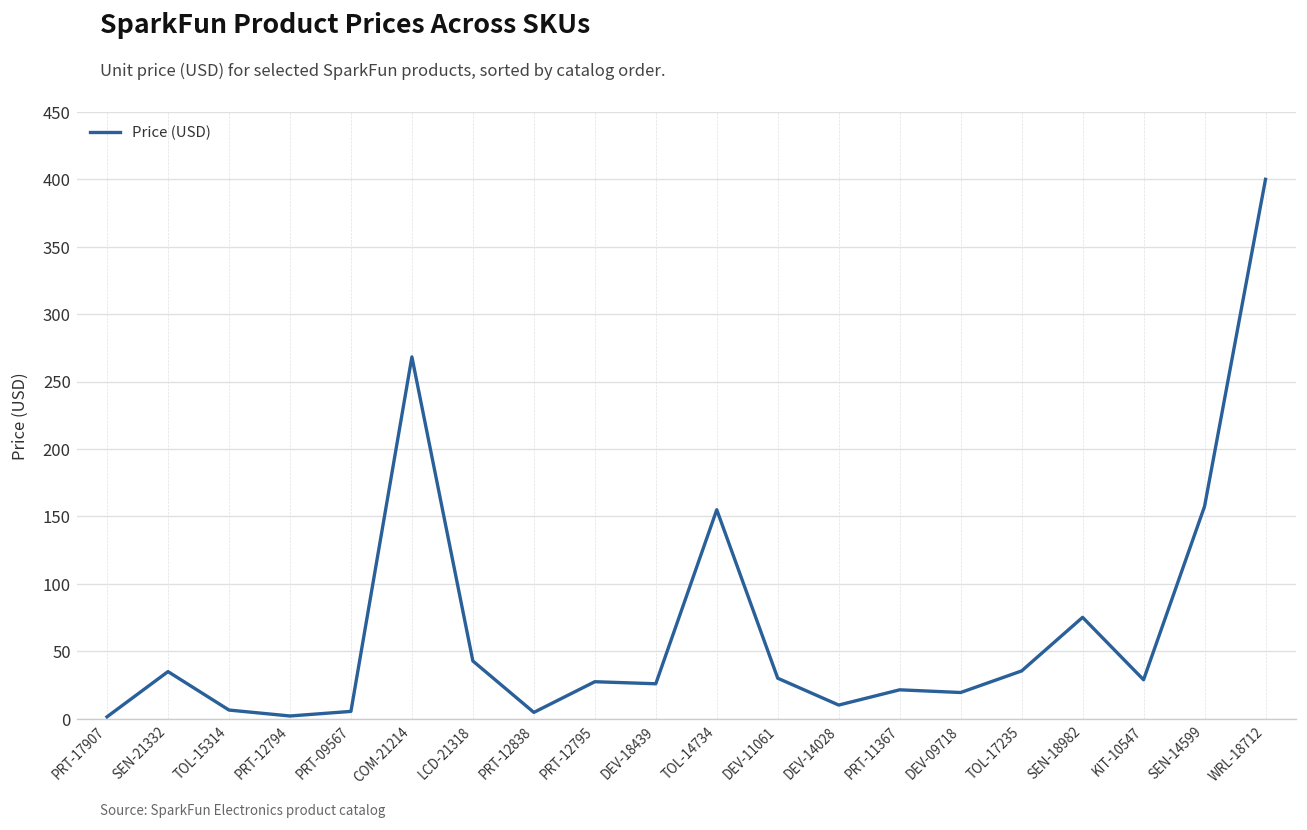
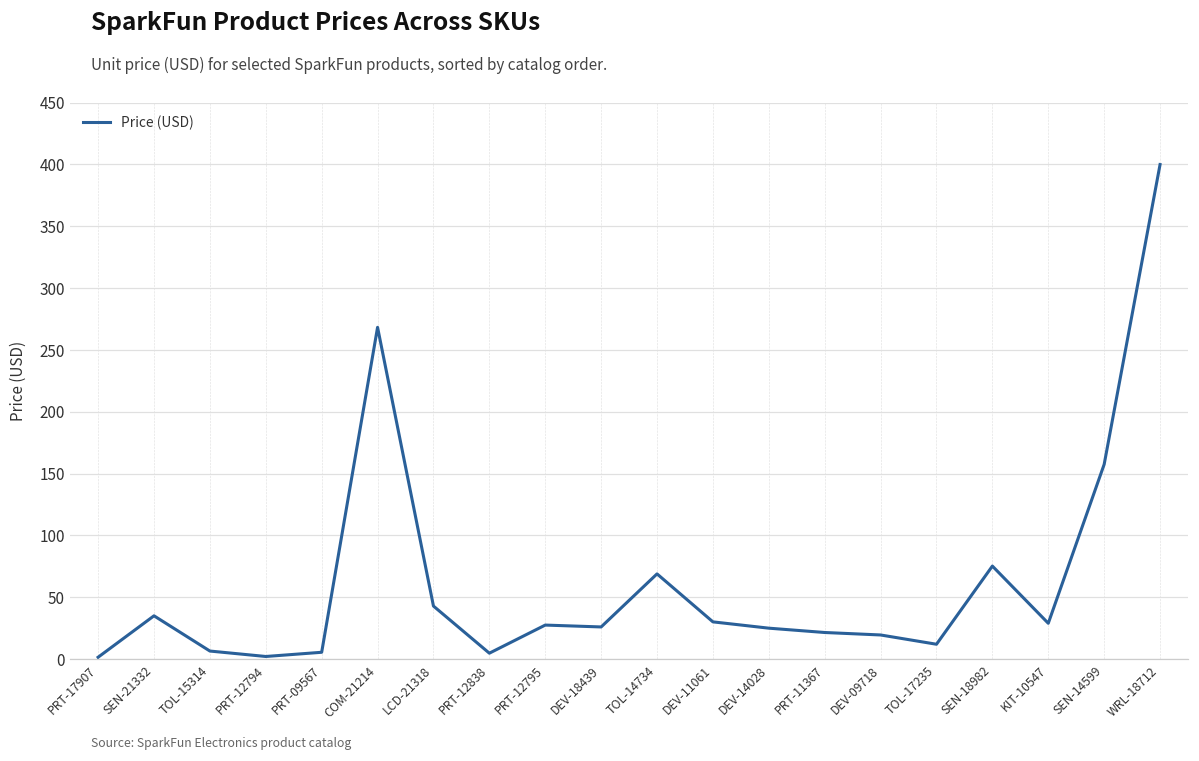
TOL-14734: 155 -> 69
DEV-14028: 10 -> 25
TOL-17235: 36 -> 12
